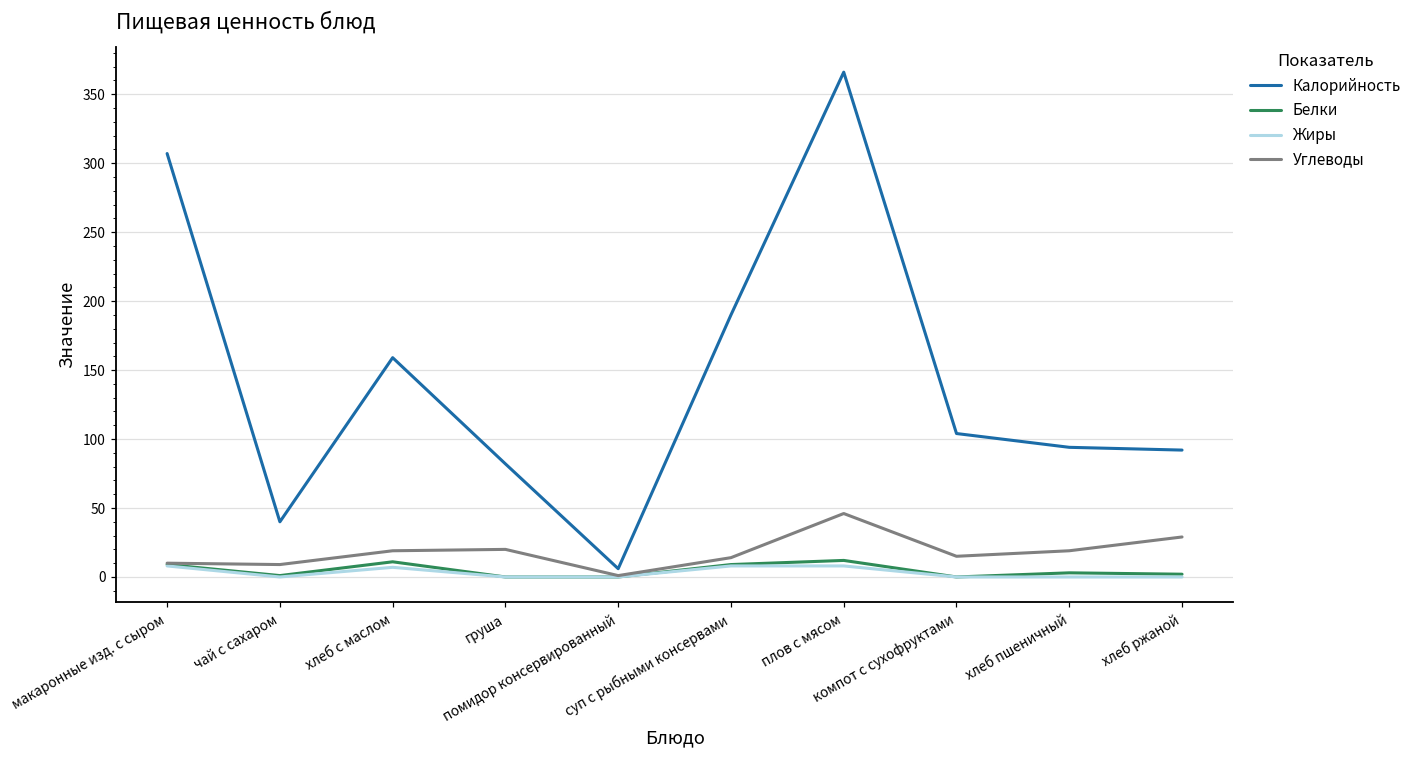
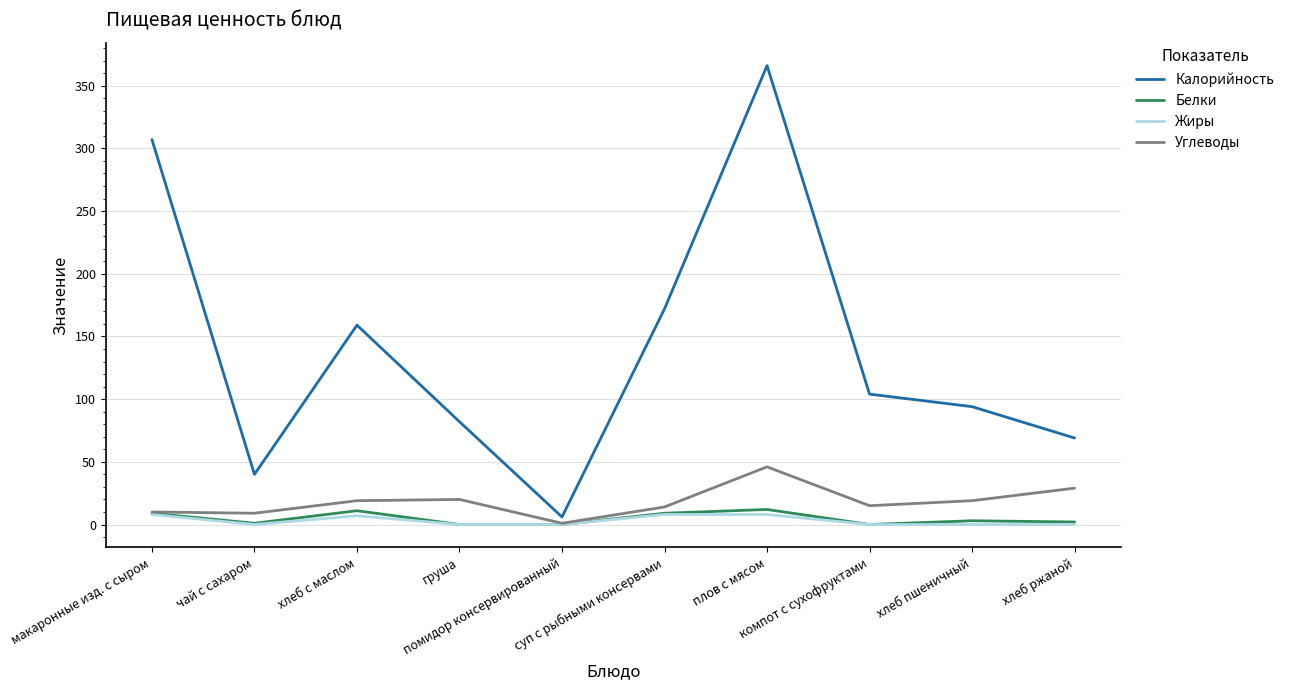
Калорийность, суп с рыбными консервами: 190 -> 172
Калорийность, хлеб ржаной: 92 -> 69
